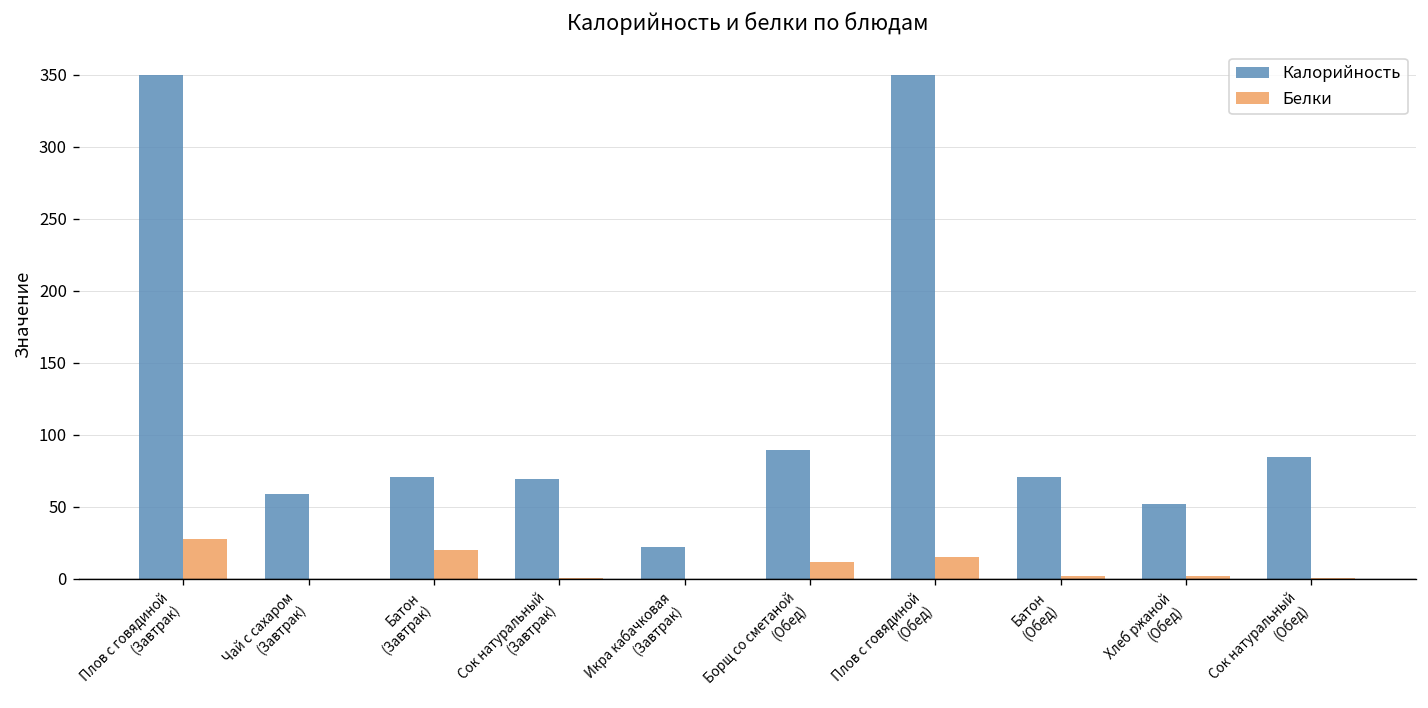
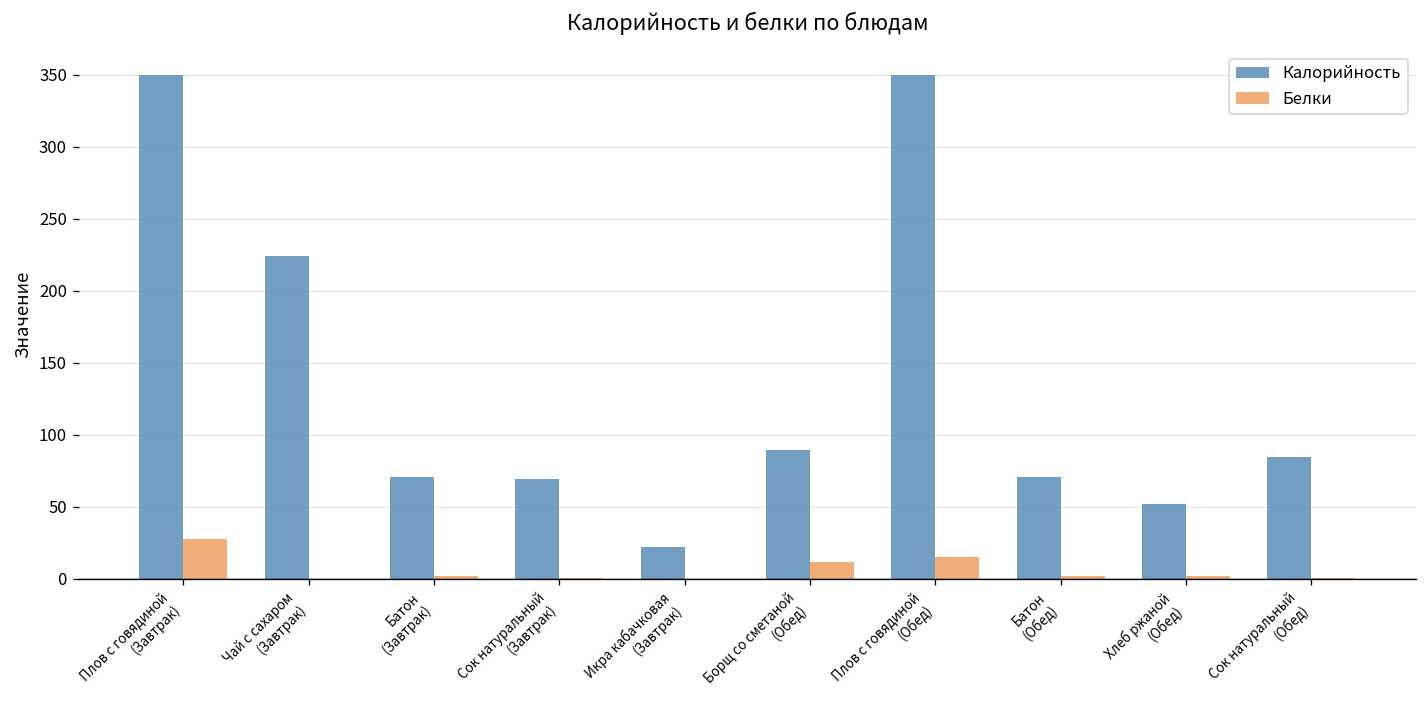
Калорийность, Чай с сахаром (Завтрак): 59 -> 224
Белки, Батон (Завтрак): 20 -> 2
